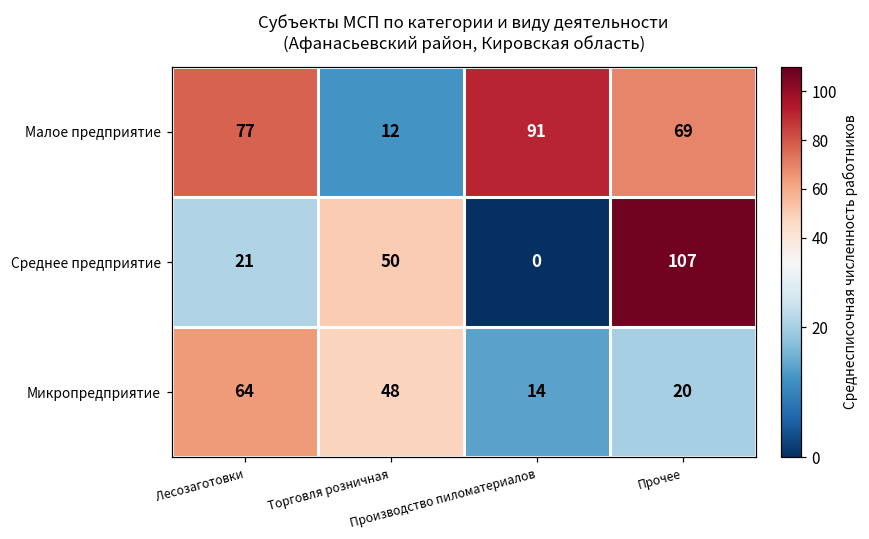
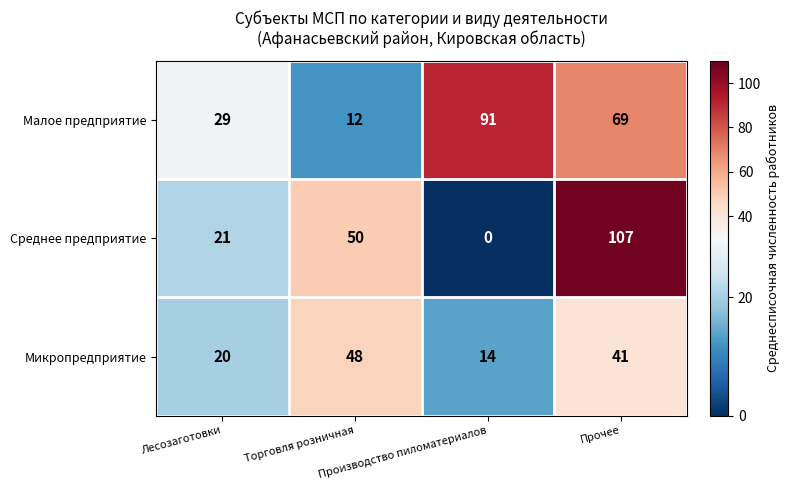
Малое предприятие, Лесозаготовки: 77 -> 29
Микропредприятие, Лесозаготовки: 64 -> 20
Микропредприятие, Прочее: 20 -> 41
